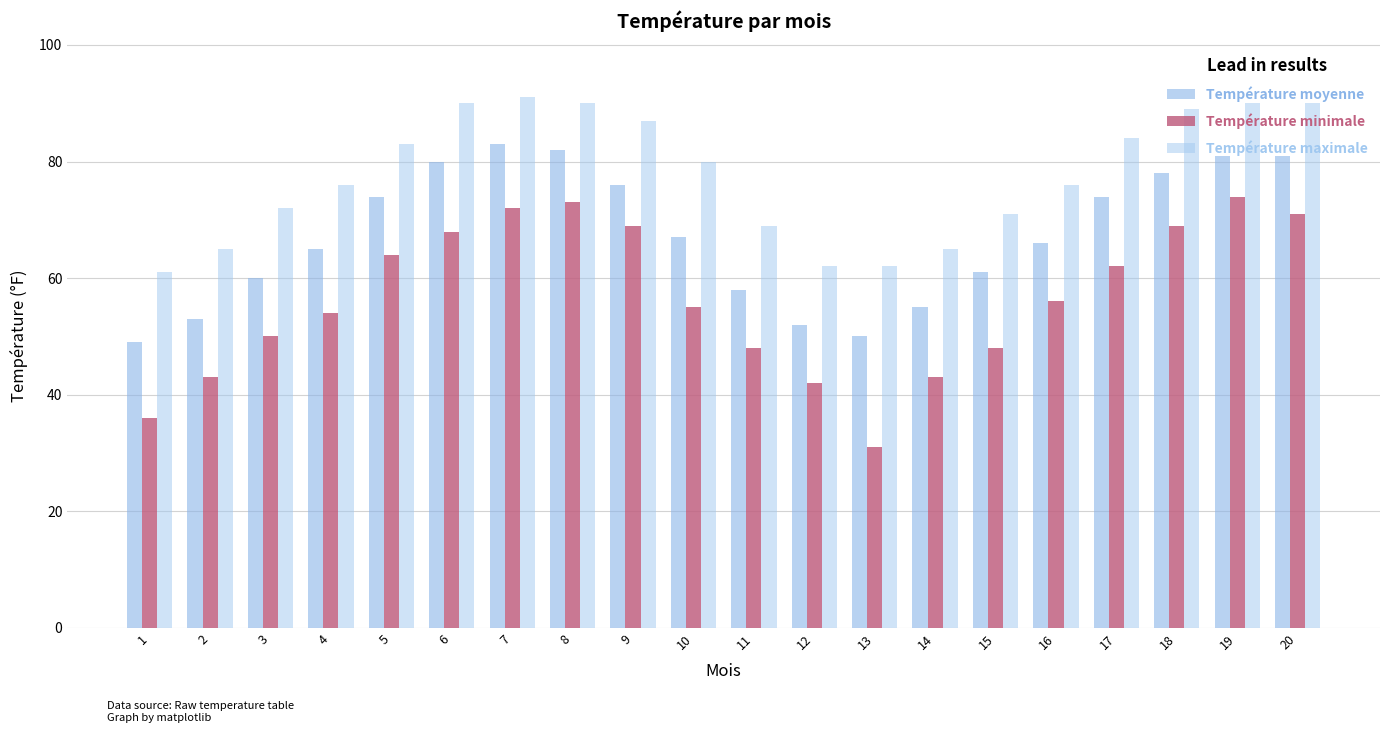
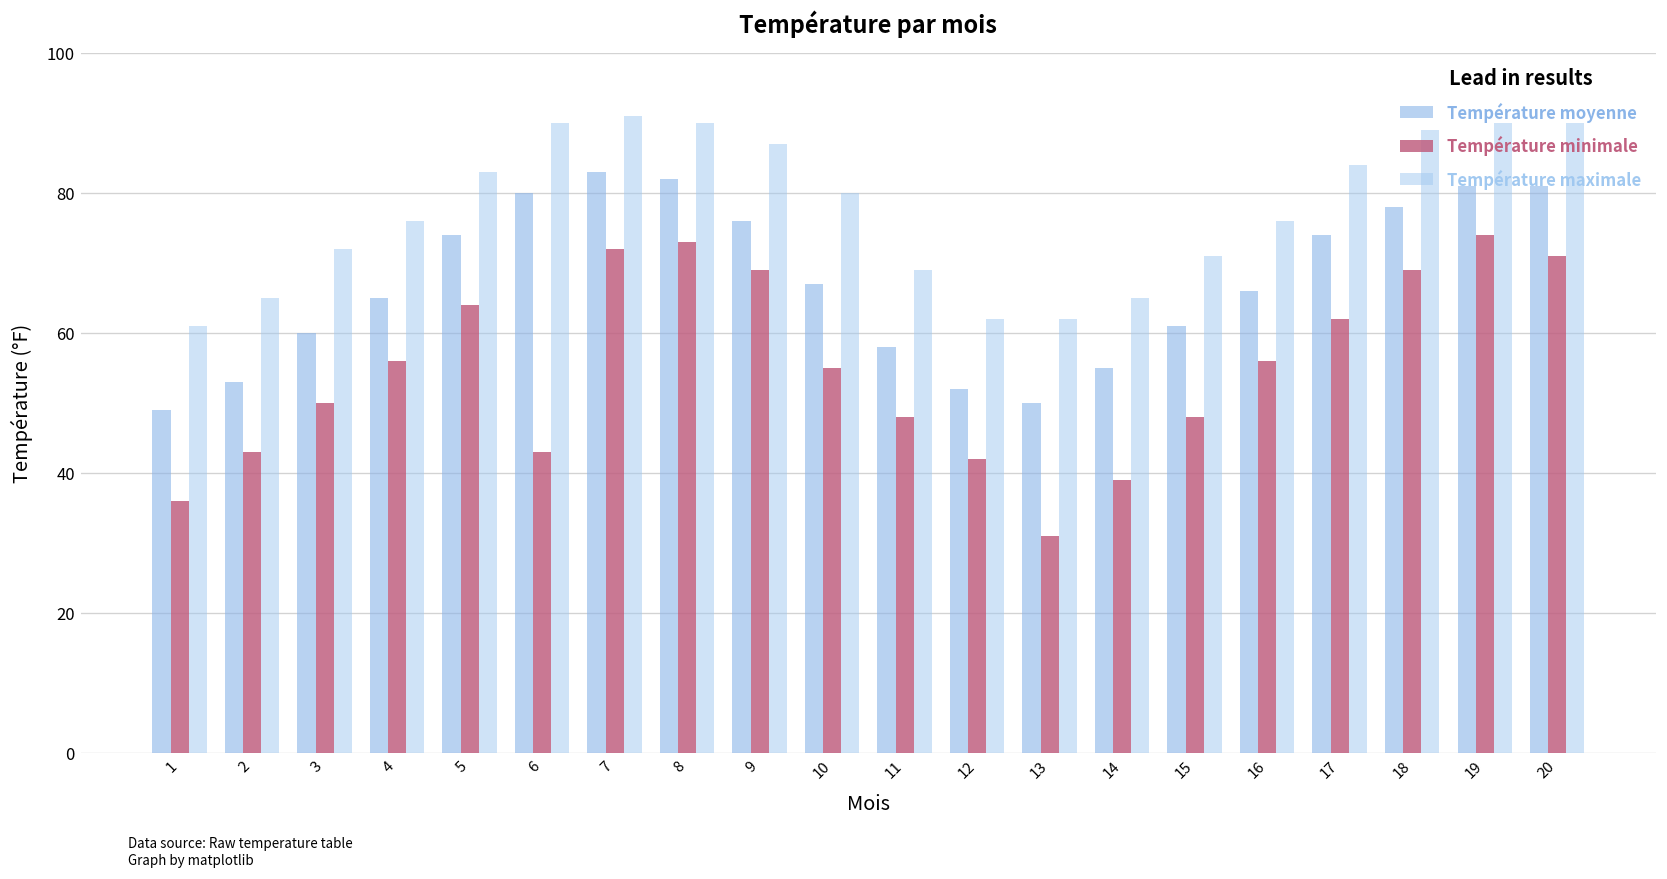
Température minimale, 4: 54 -> 56
Température minimale, 6: 68 -> 43
Température minimale, 14: 43 -> 39
